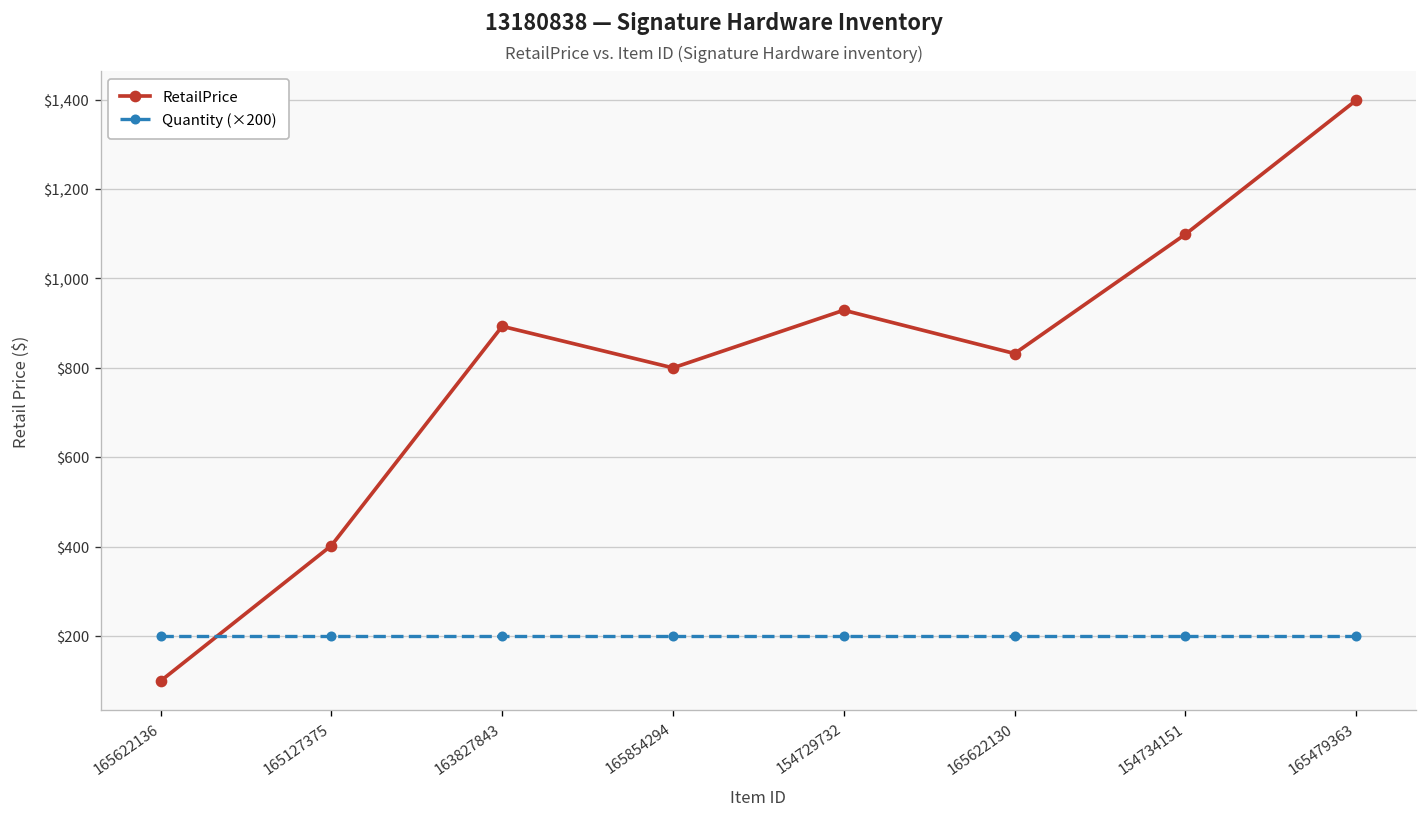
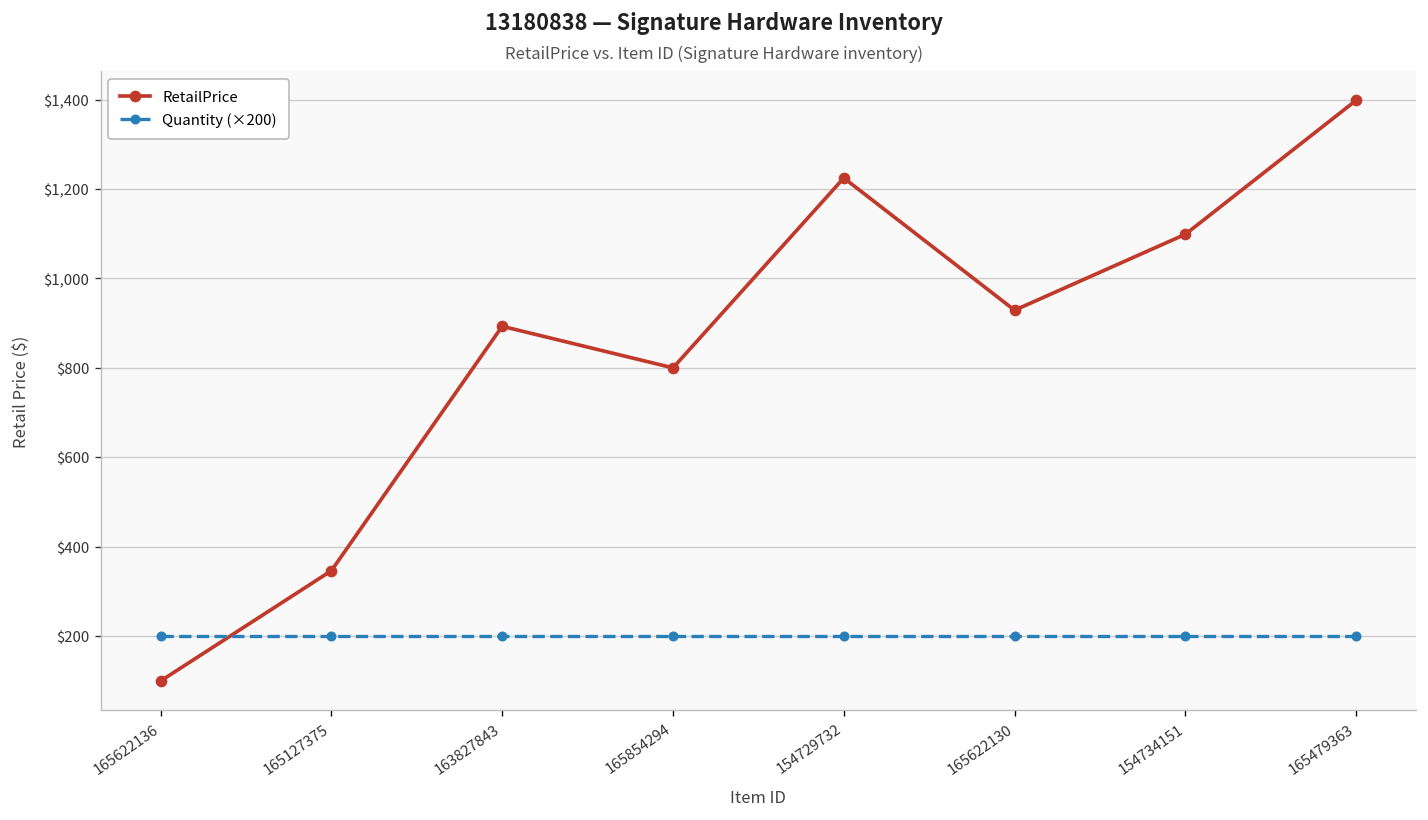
RetailPrice, 165127375: $400 -> $350
RetailPrice, 154729732: $930 -> $1,230
RetailPrice, 165622130: $830 -> $930
